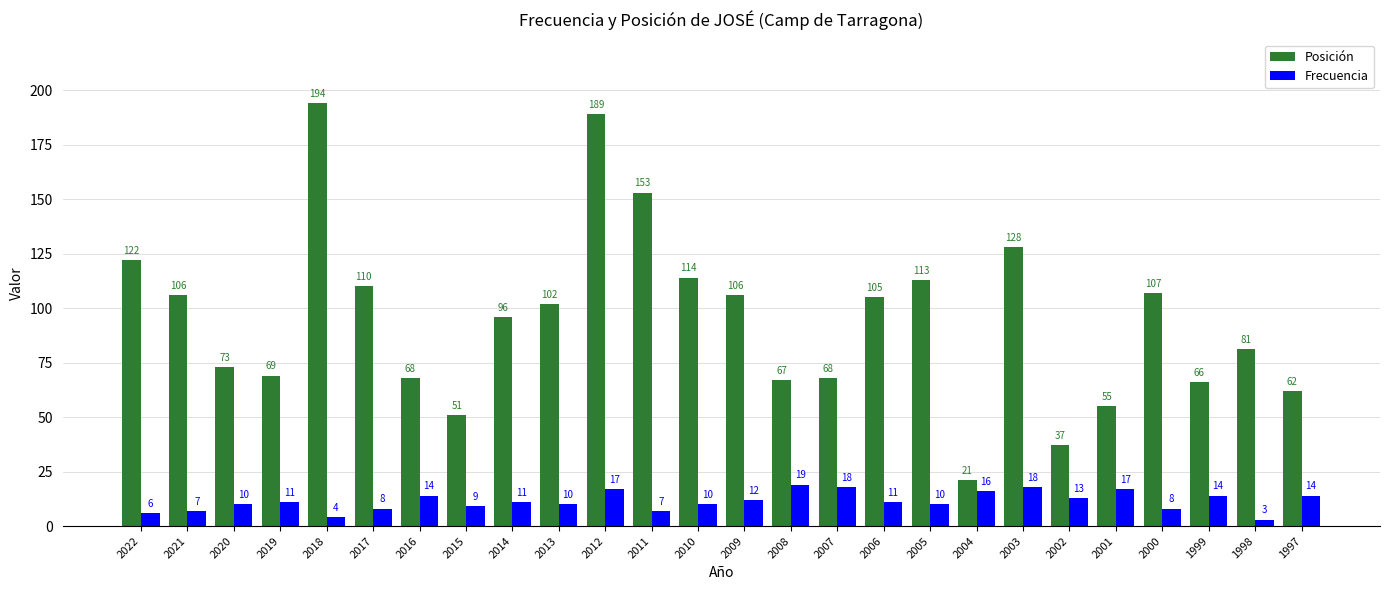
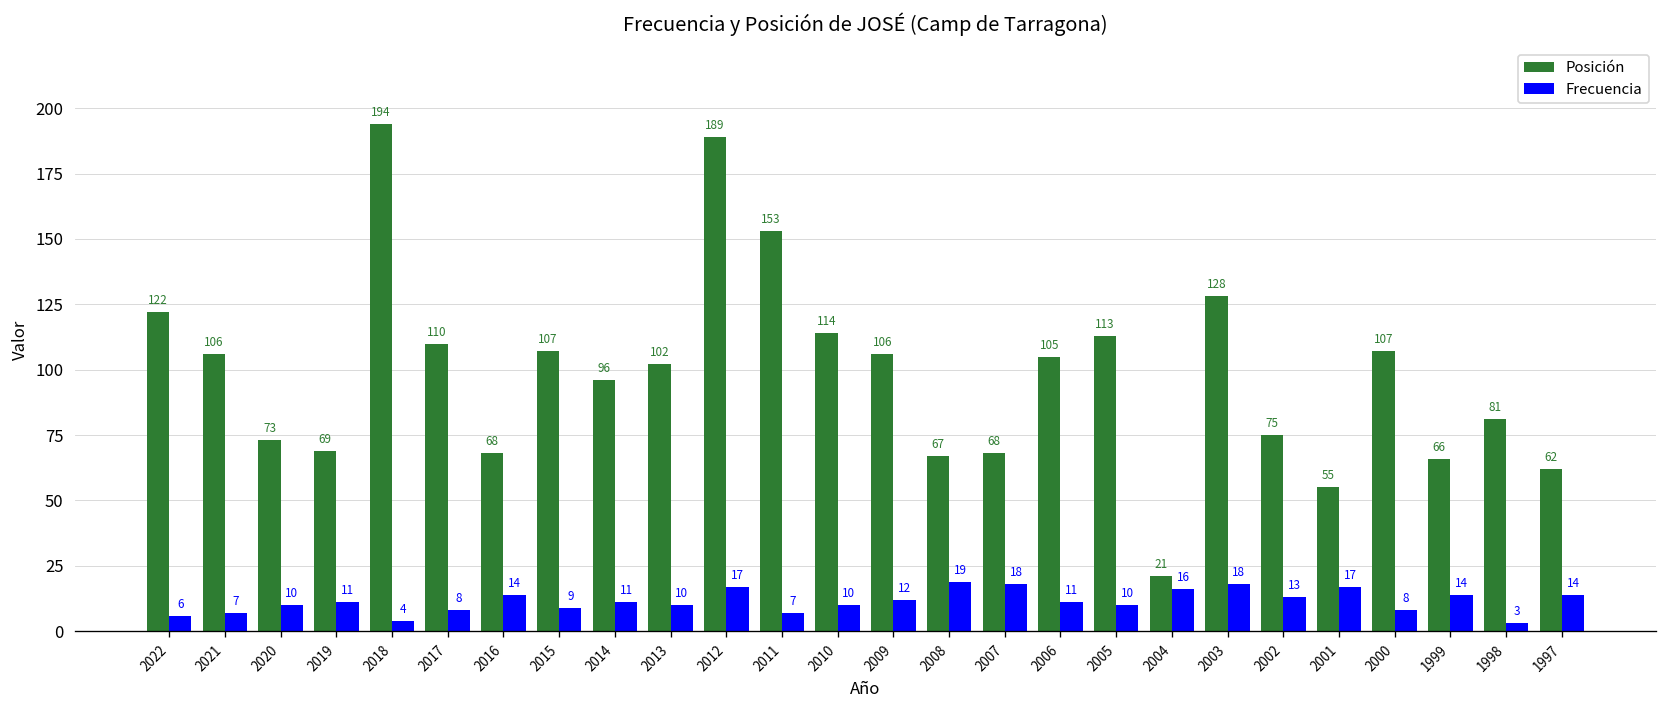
Posición, 2015: 51 -> 107
Posición, 2002: 37 -> 75
